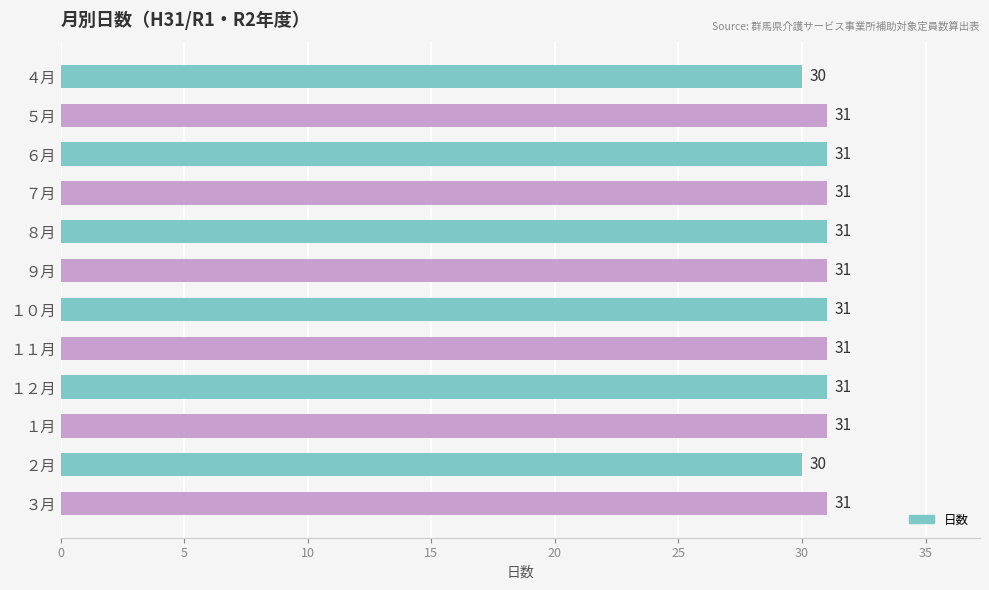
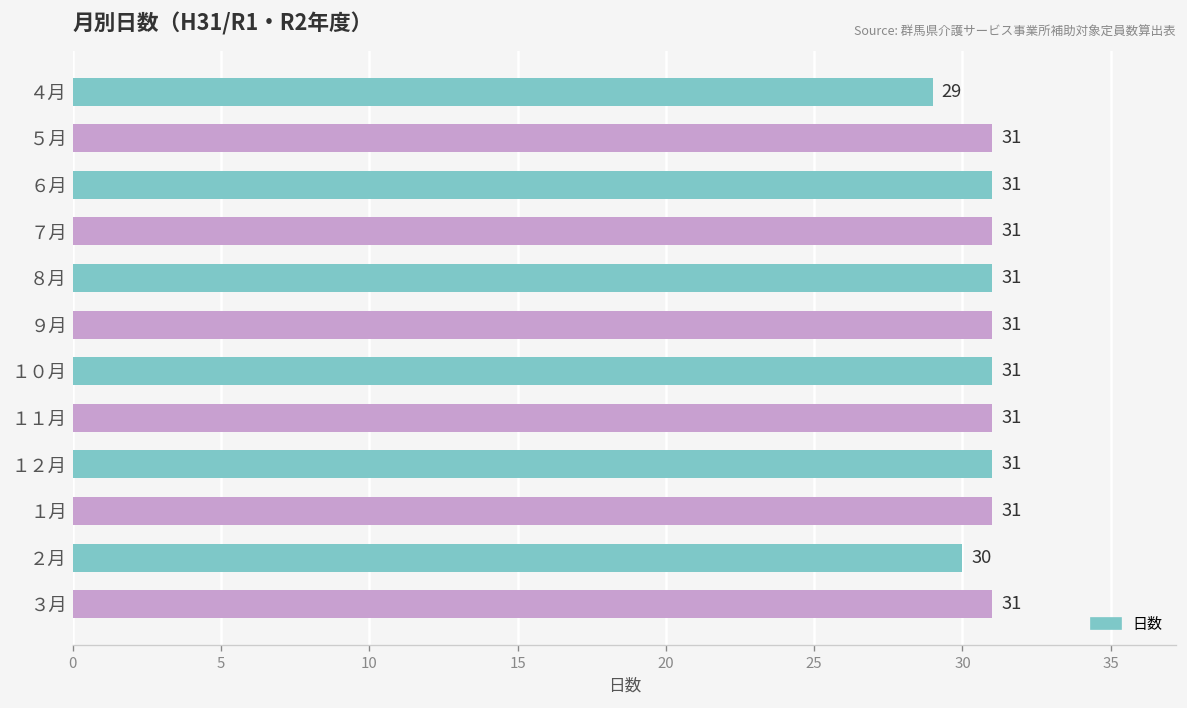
４月: 30 -> 29
